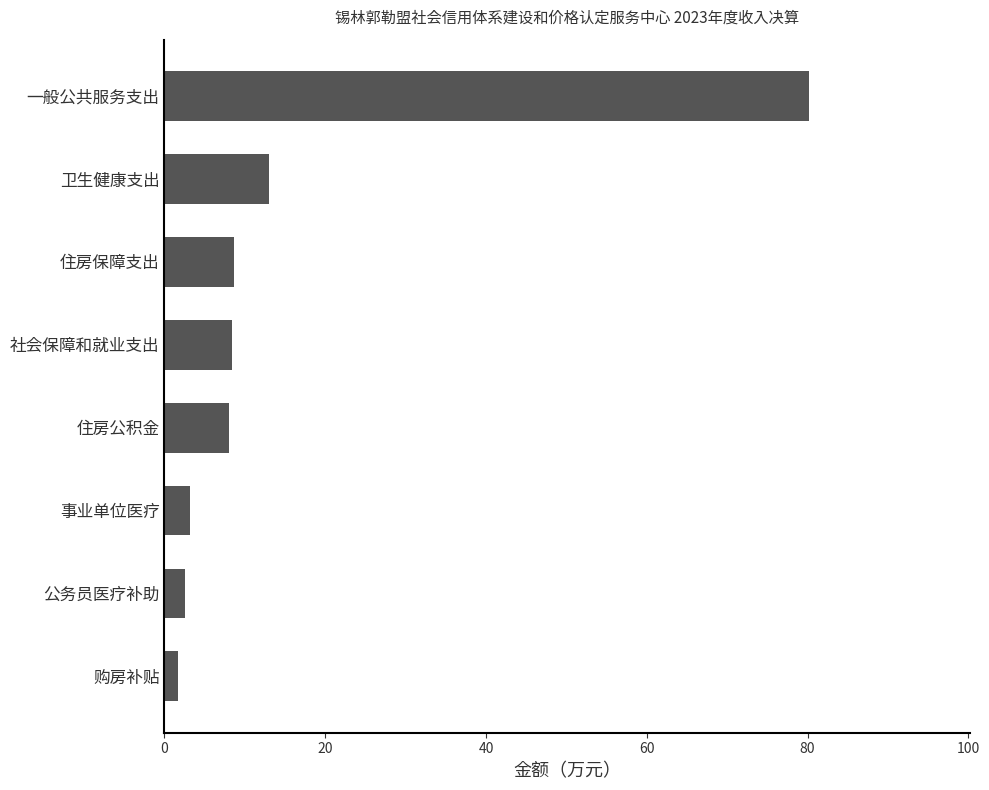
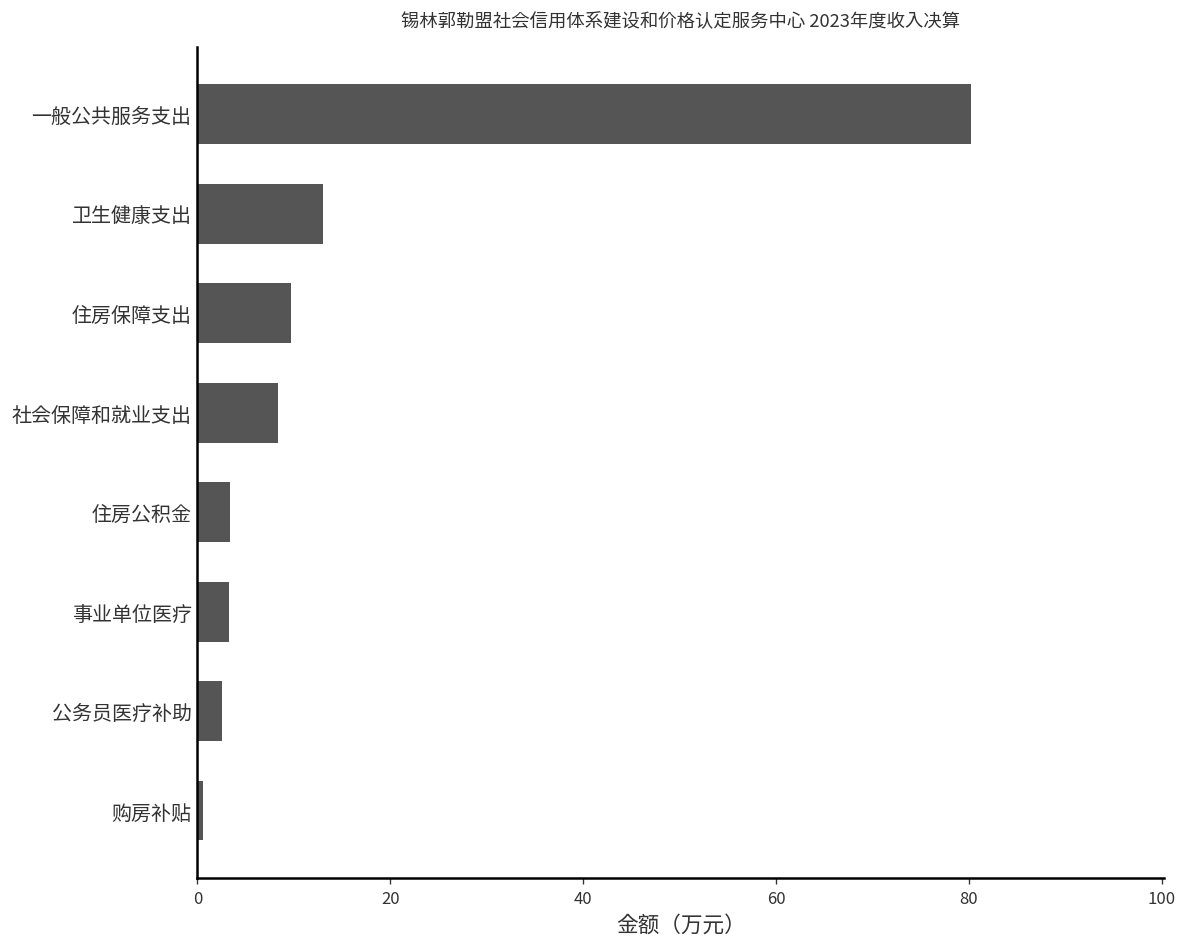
住房保障支出: 9 -> 10
住房公积金: 8 -> 3
购房补贴: 2 -> 1
